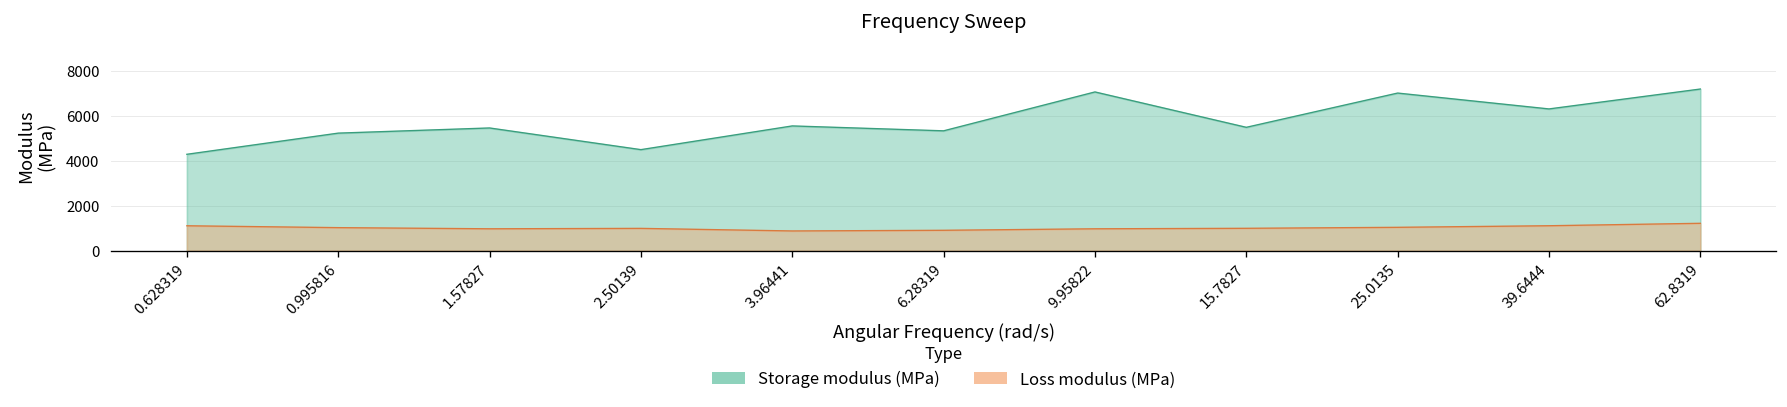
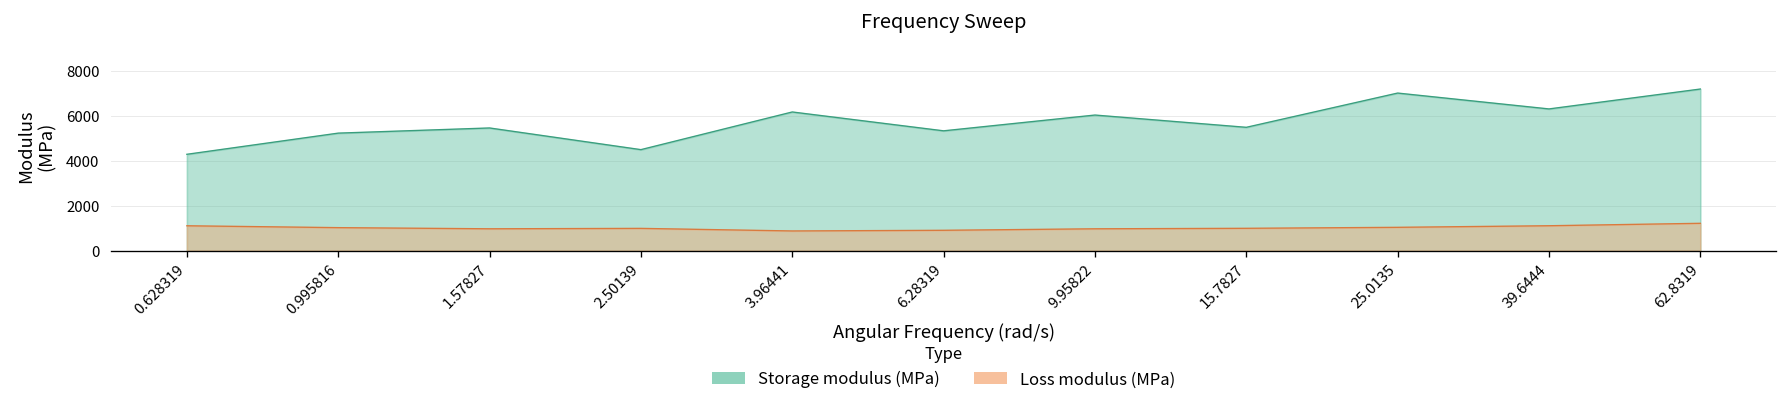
Storage modulus (MPa), 3.96441: 5600 -> 6200
Storage modulus (MPa), 9.95822: 7100 -> 6000
